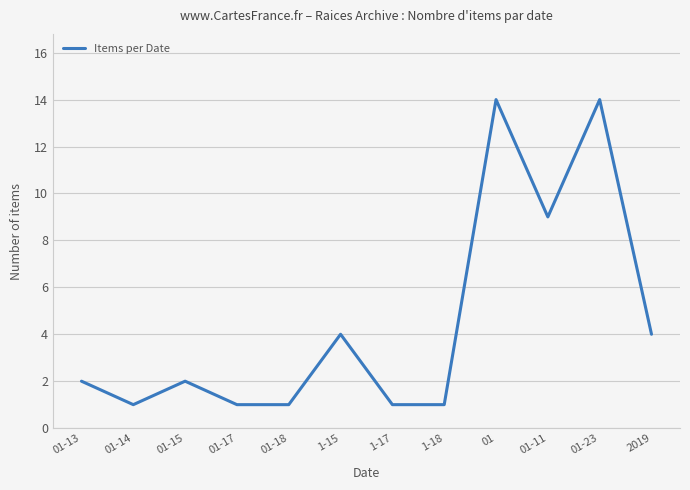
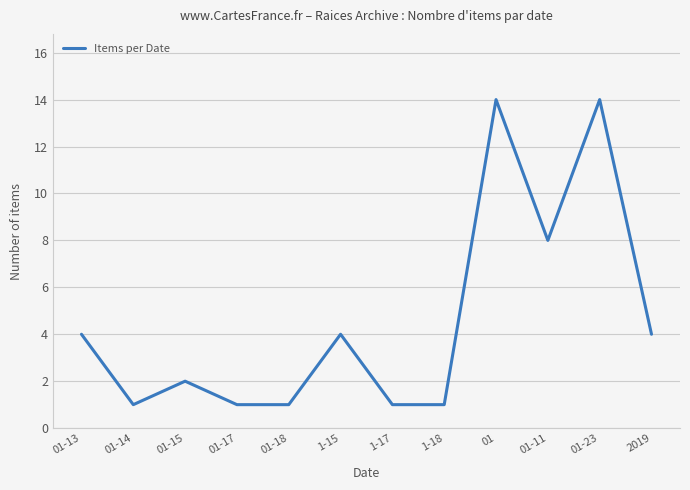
01-13: 2 -> 4
01-11: 9 -> 8
